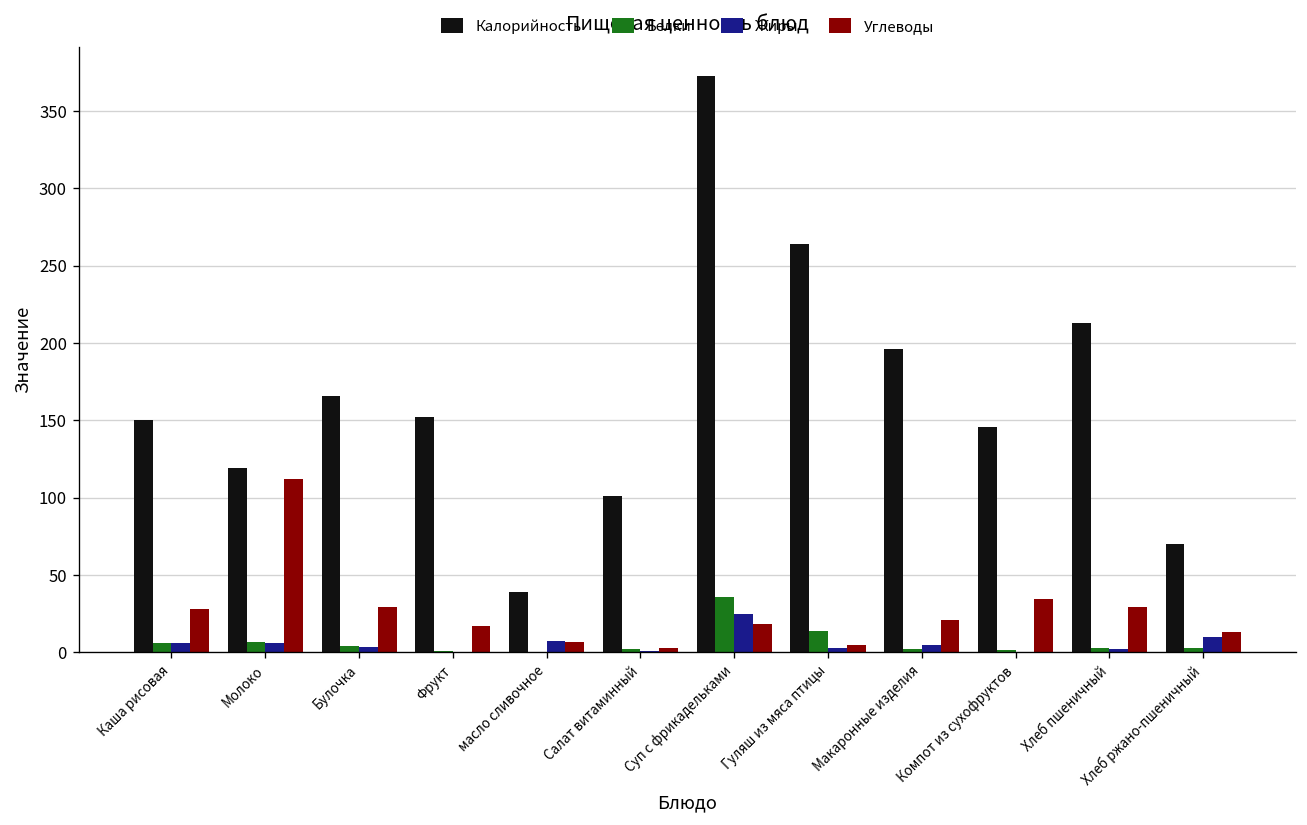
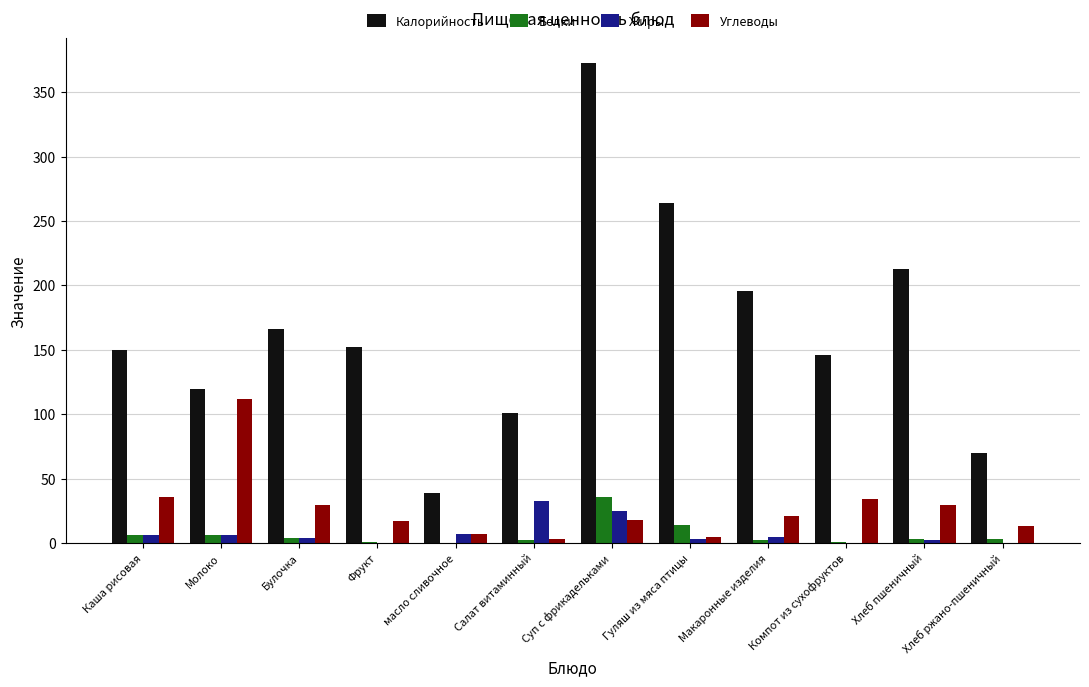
Углеводы, Каша рисовая: 28 -> 36
Жиры, Салат витаминный: 1 -> 33
Жиры, Хлеб ржано-пшеничный: 10 -> 0
